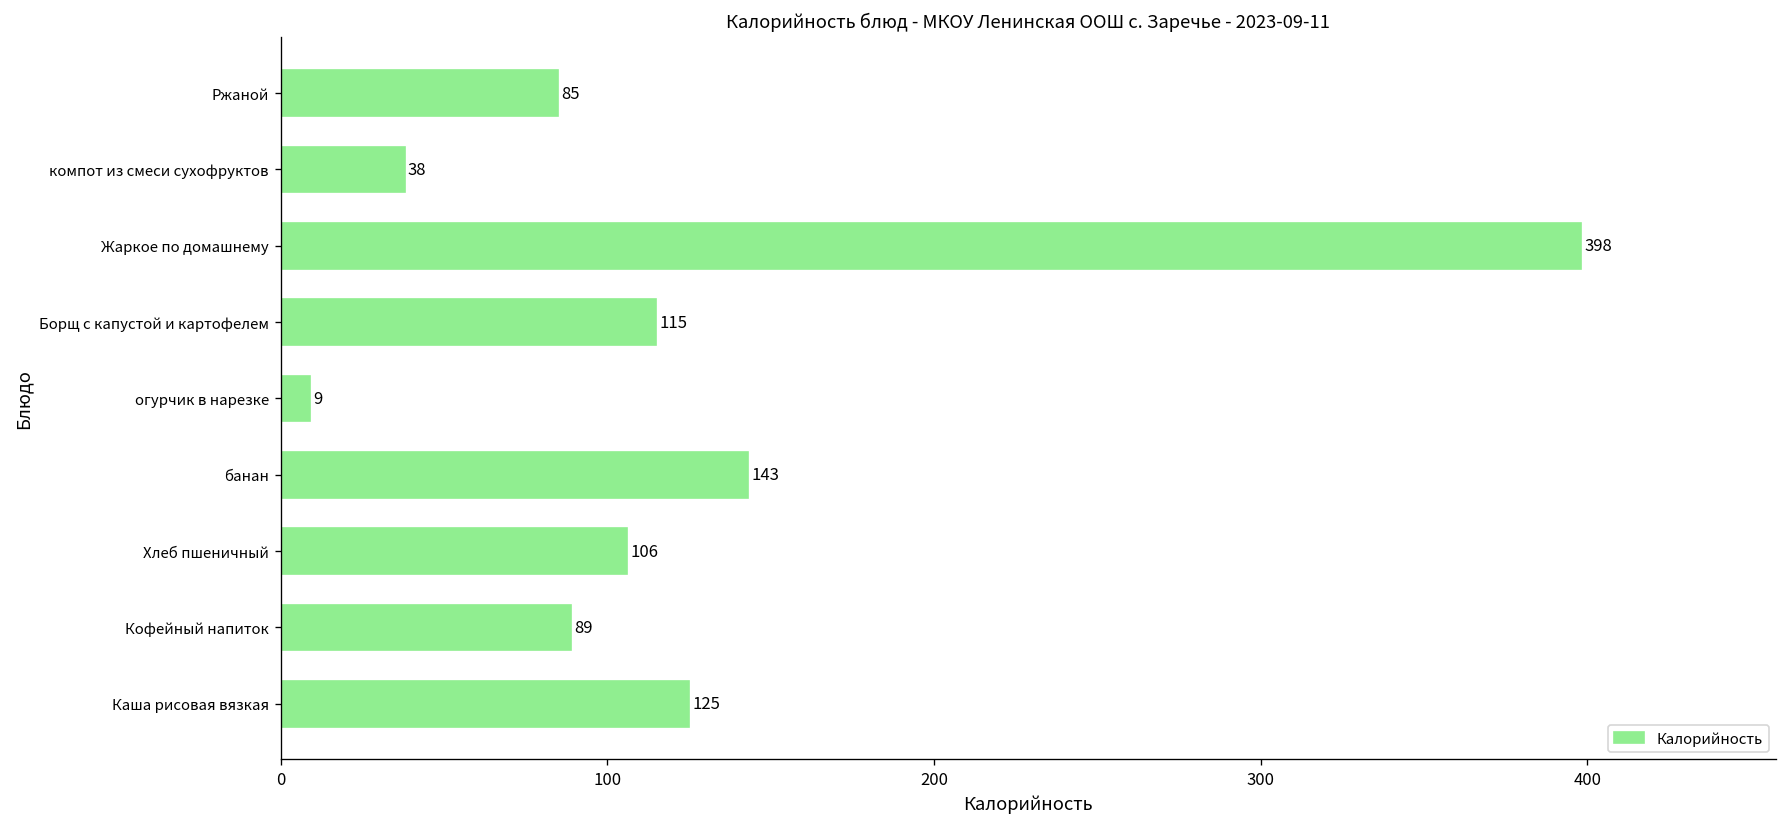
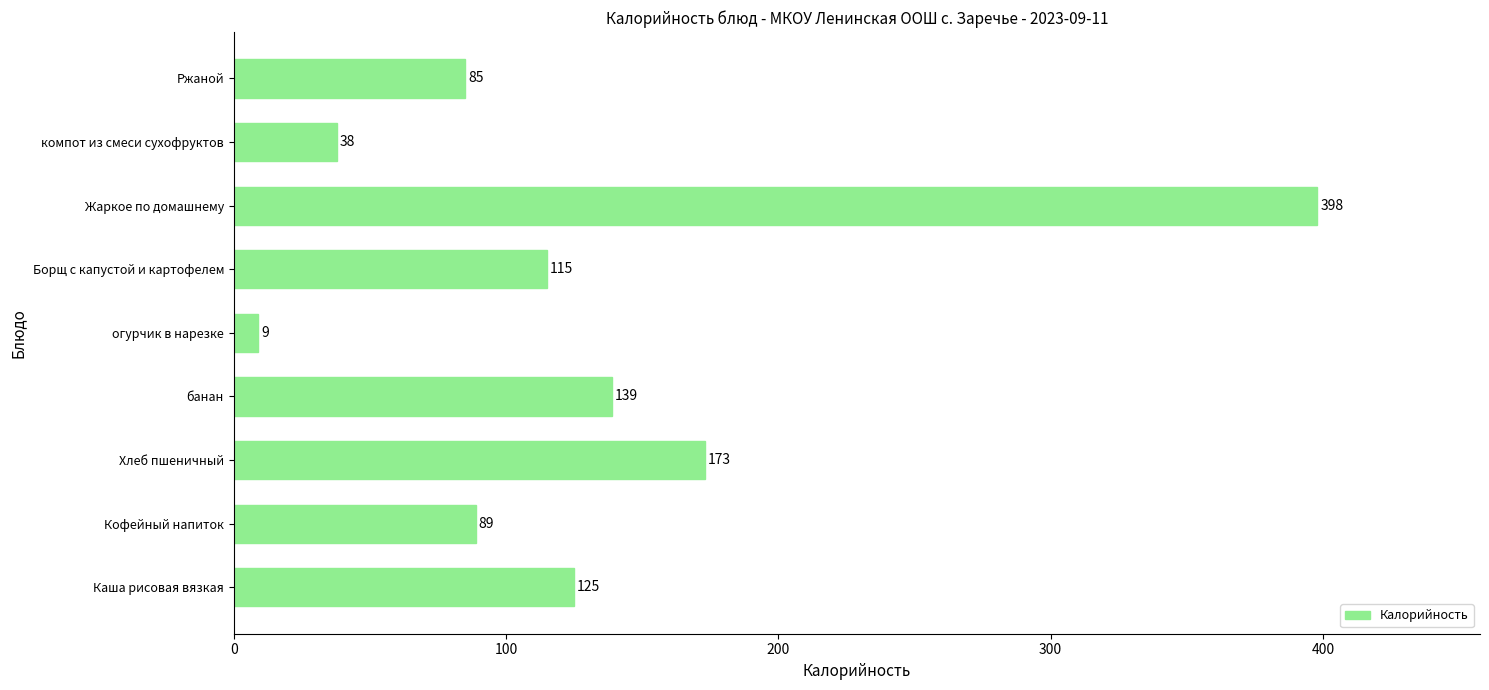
банан: 143 -> 139
Хлеб пшеничный: 106 -> 173
